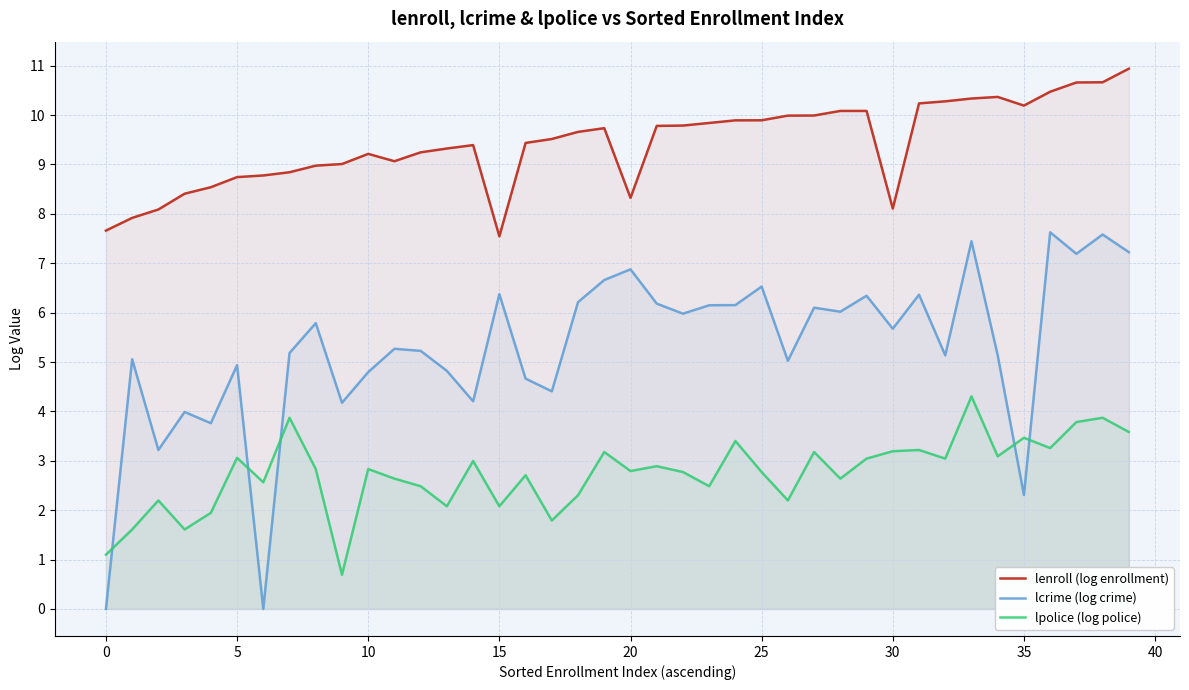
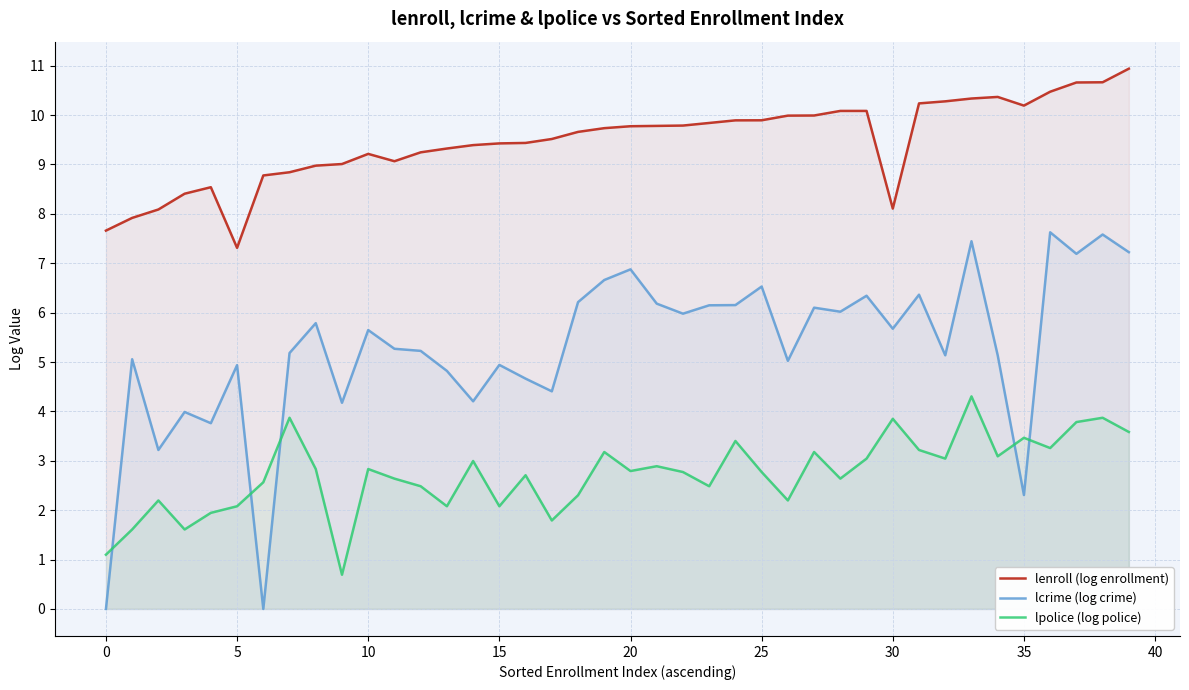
lenroll (log enrollment), 5: 8.7 -> 7.3
lpolice (log police), 5: 3.1 -> 2.1
lcrime (log crime), 10: 4.8 -> 5.6
lenroll (log enrollment), 15: 7.5 -> 9.4
lcrime (log crime), 15: 6.4 -> 4.9
lenroll (log enrollment), 20: 8.3 -> 9.8
lpolice (log police), 30: 3.2 -> 3.9
